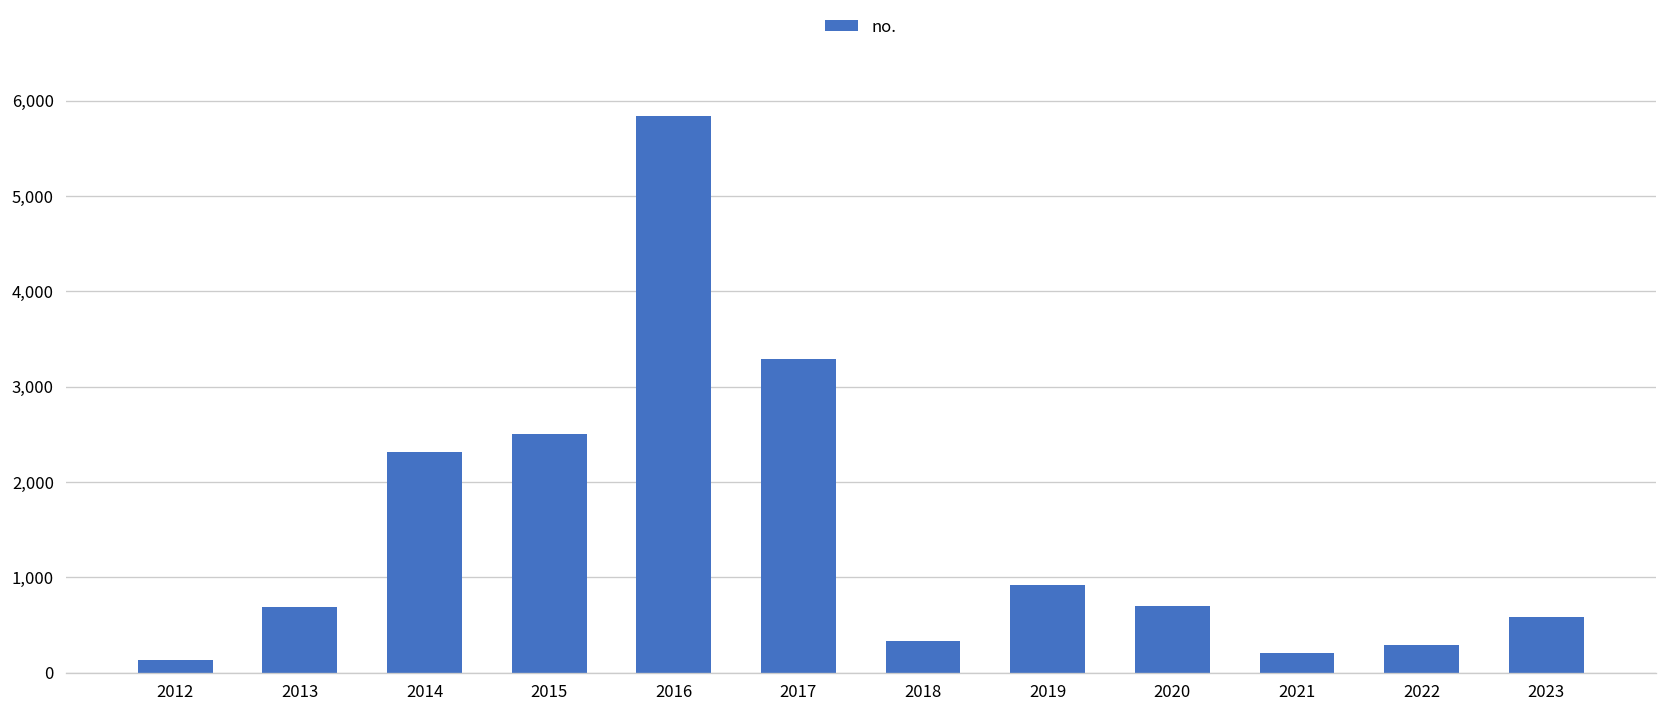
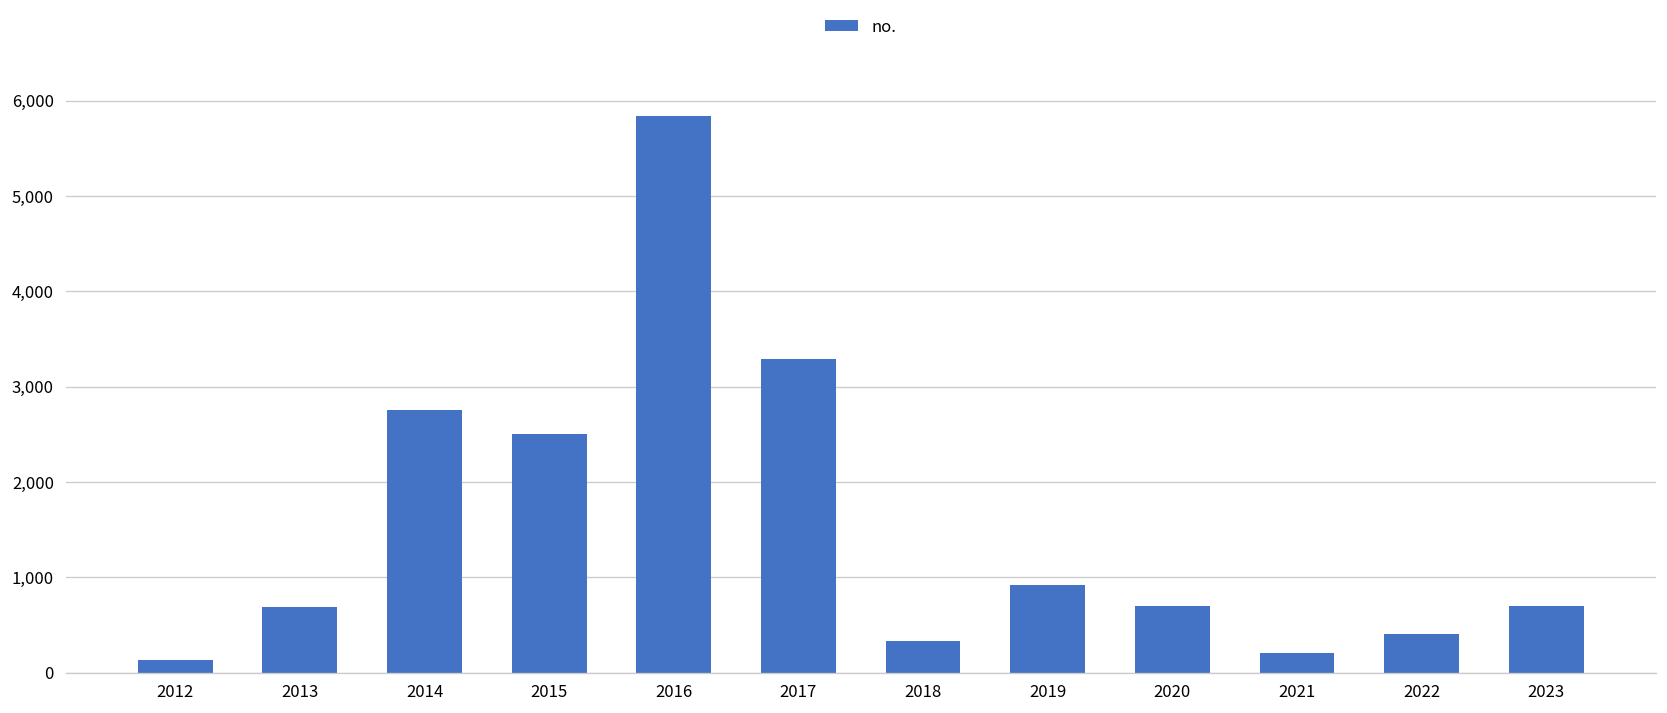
2014: 2,300 -> 2,800
2022: 300 -> 400
2023: 600 -> 700
